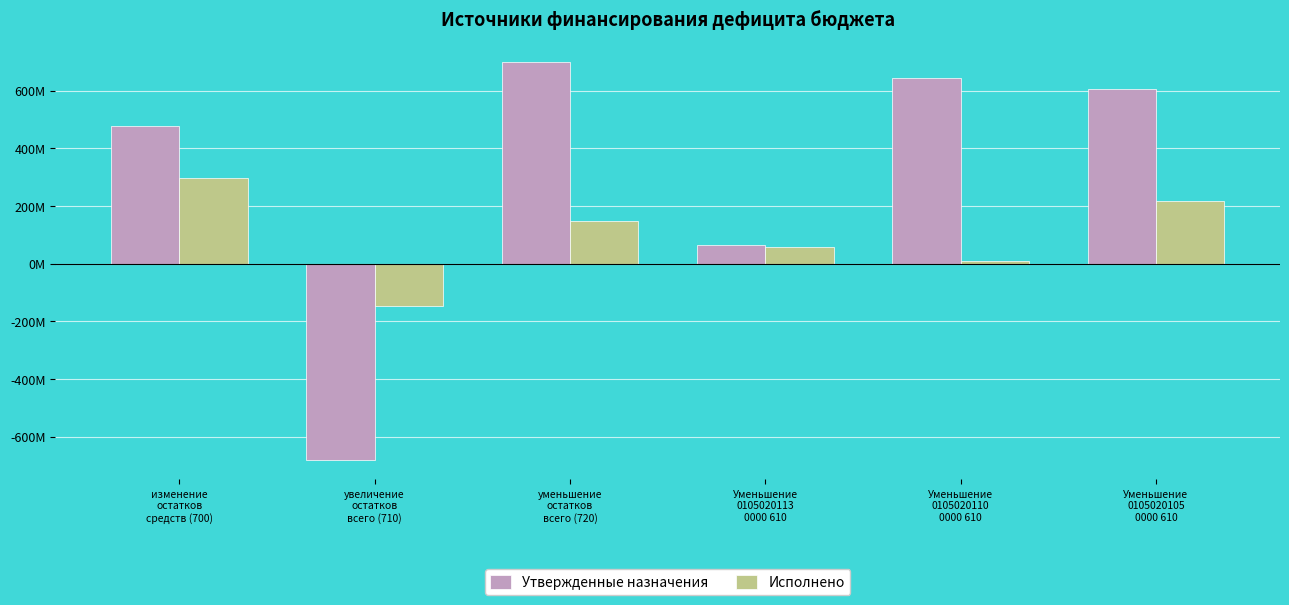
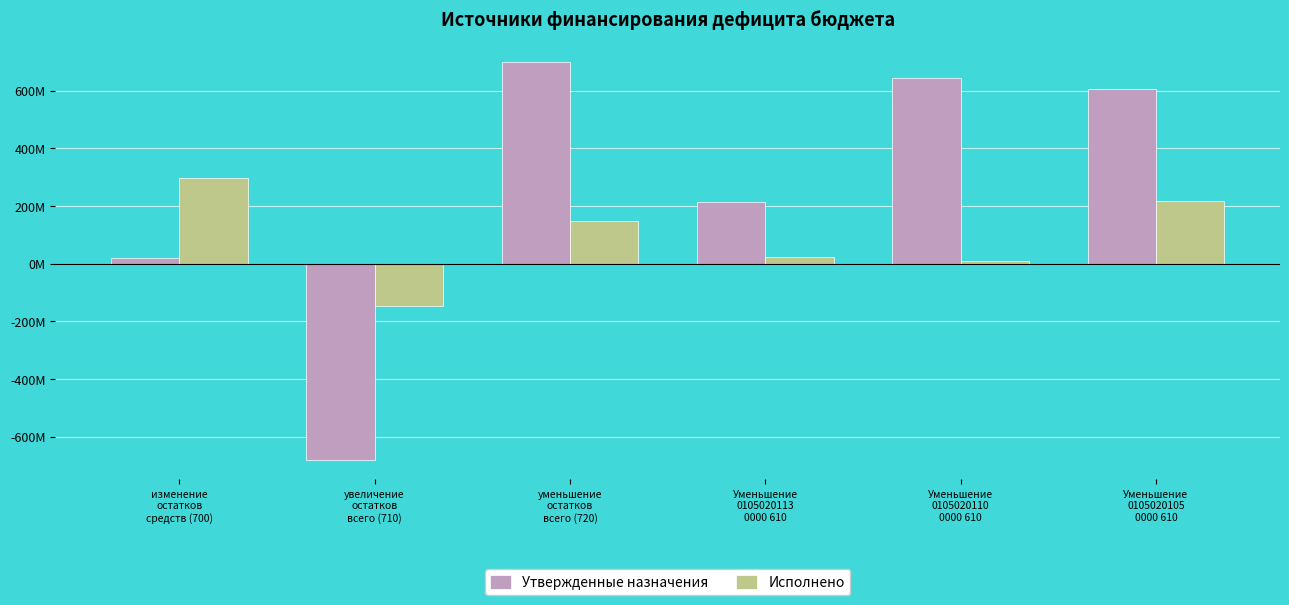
Утвержденные назначения, изменение остатков средств (700): 480000000 -> 20000000
Утвержденные назначения, Уменьшение 0105020113 0000 610: 70000000 -> 210000000
Исполнено, Уменьшение 0105020113 0000 610: 60000000 -> 20000000
